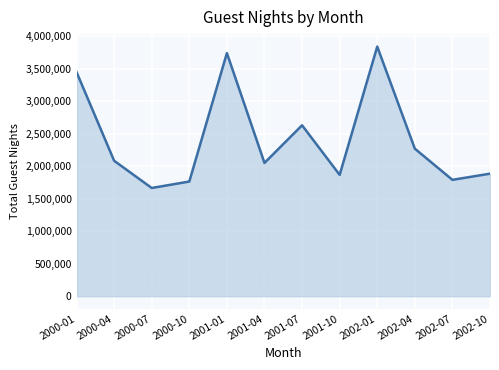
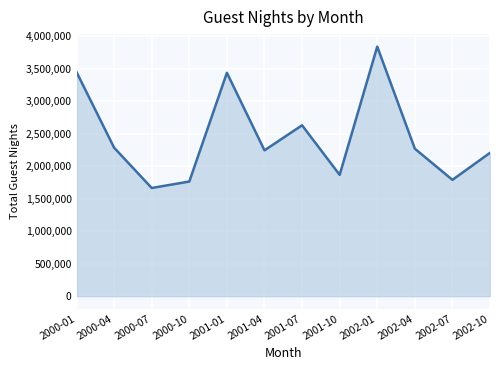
2000-04: 2,100,000 -> 2,300,000
2001-01: 3,700,000 -> 3,400,000
2001-04: 2,100,000 -> 2,200,000
2002-10: 1,900,000 -> 2,200,000
